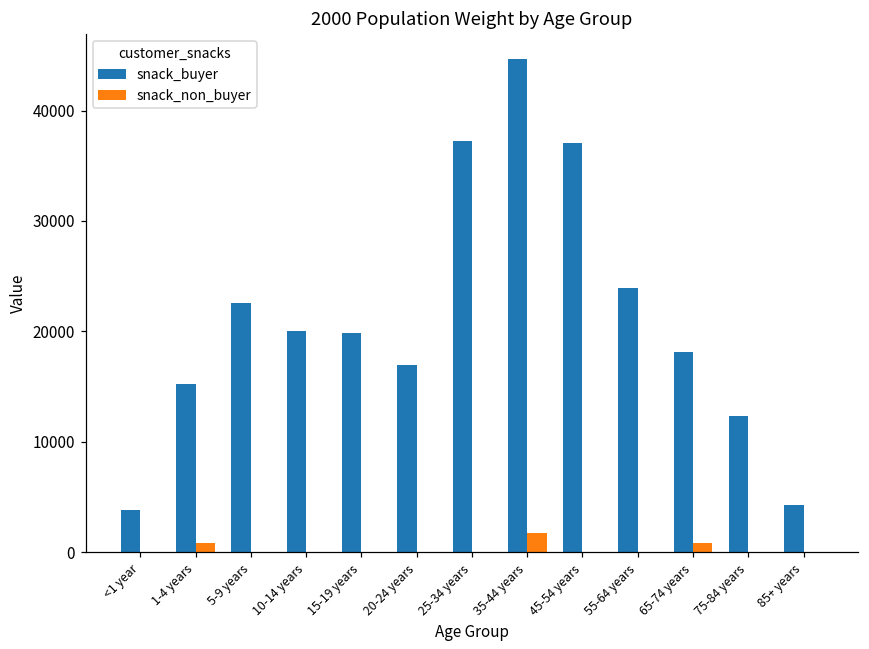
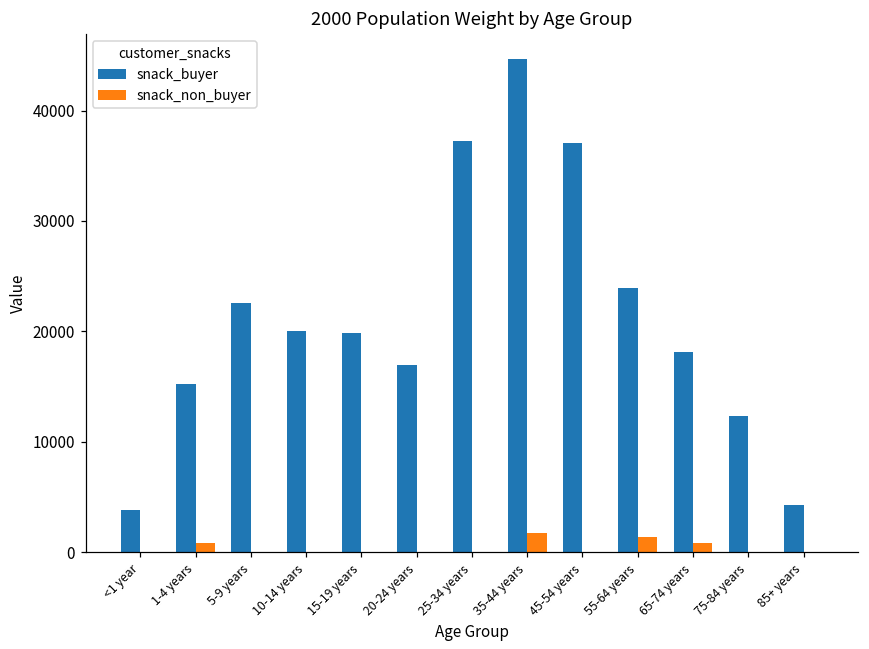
snack_non_buyer, 55-64 years: 0 -> 1300
